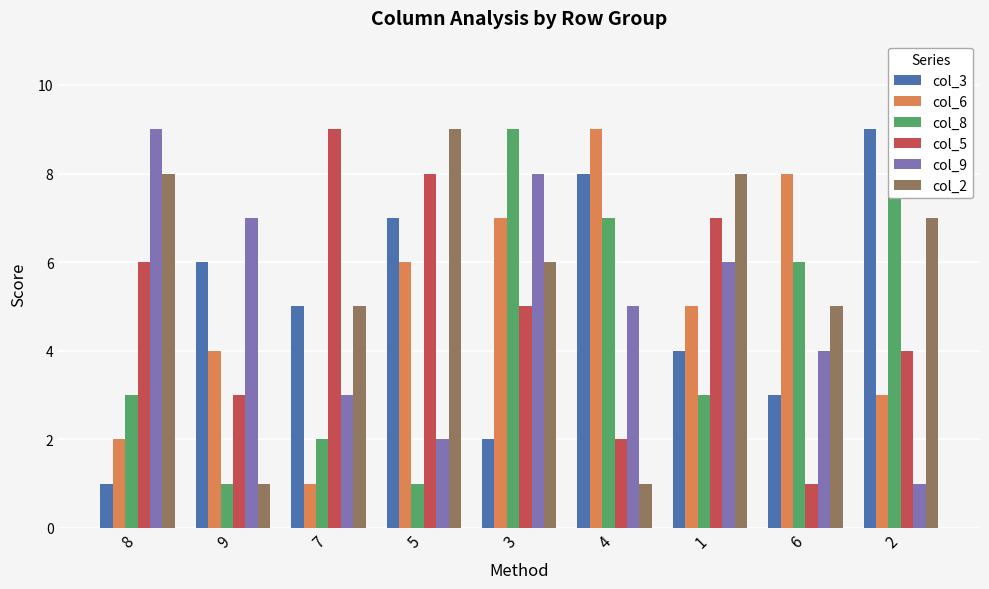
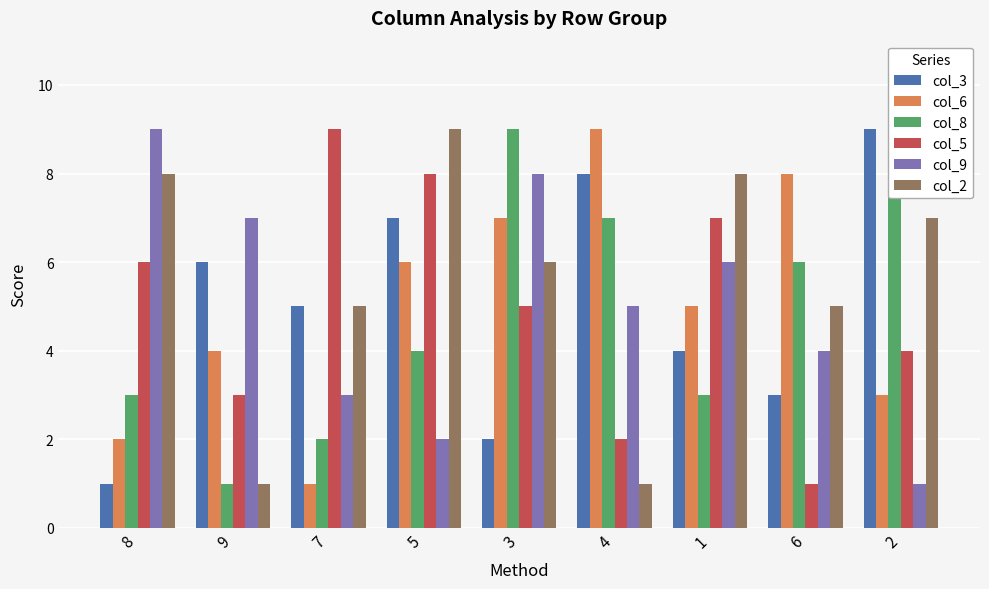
col_8, 5: 1 -> 4
